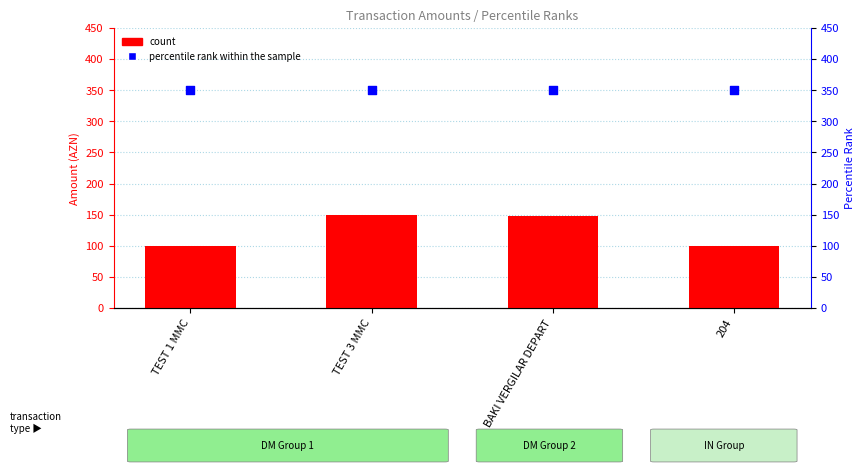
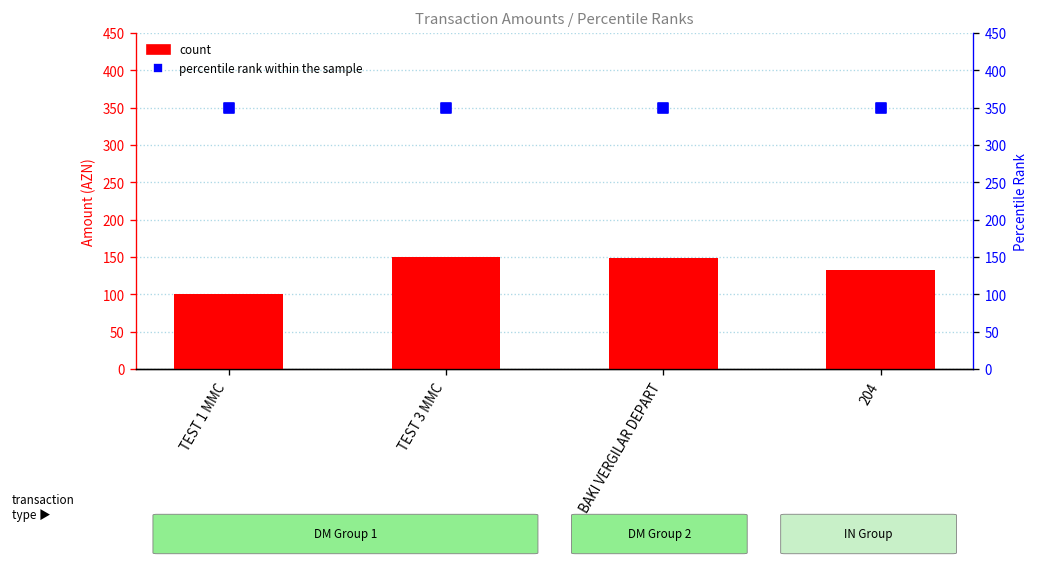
count, 204: 100 -> 130
